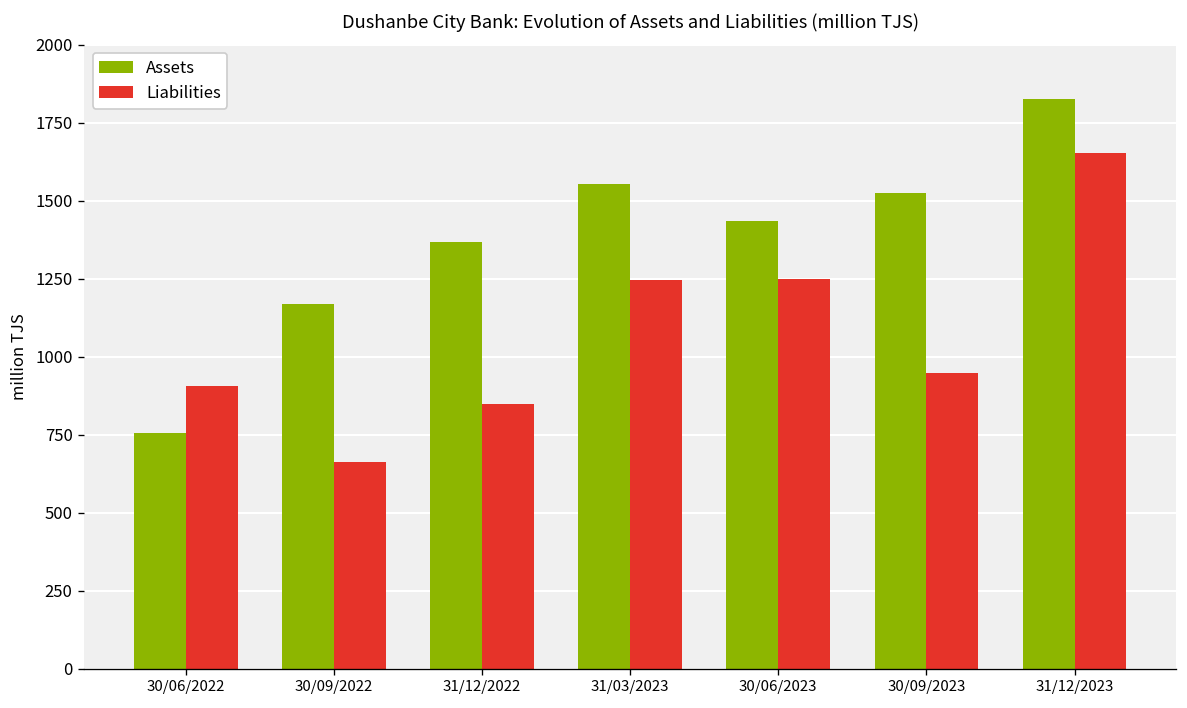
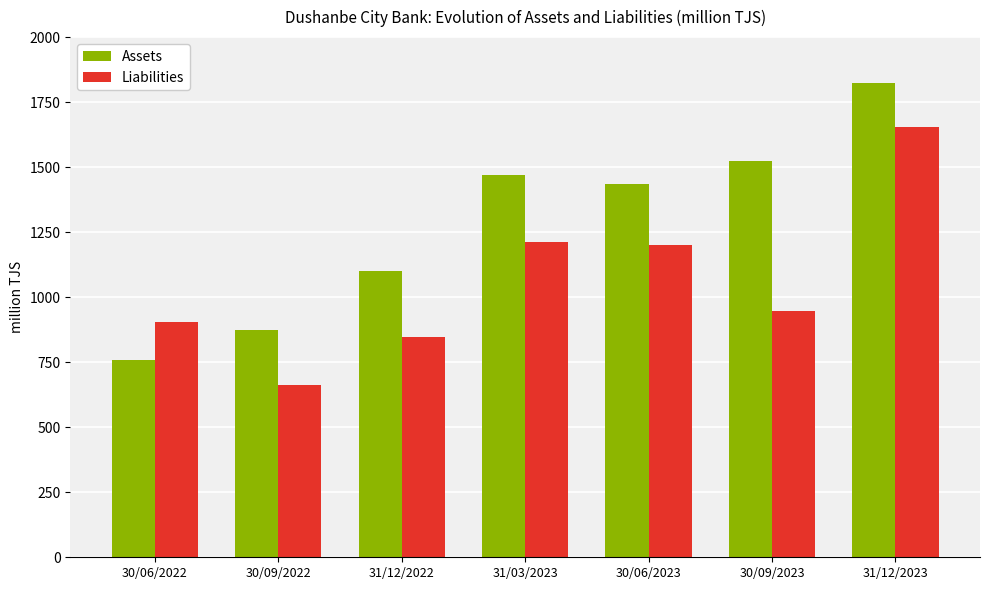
Assets, 30/09/2022: 1170 -> 880
Assets, 31/12/2022: 1370 -> 1100
Assets, 31/03/2023: 1550 -> 1470
Liabilities, 31/03/2023: 1240 -> 1210
Liabilities, 30/06/2023: 1250 -> 1200
